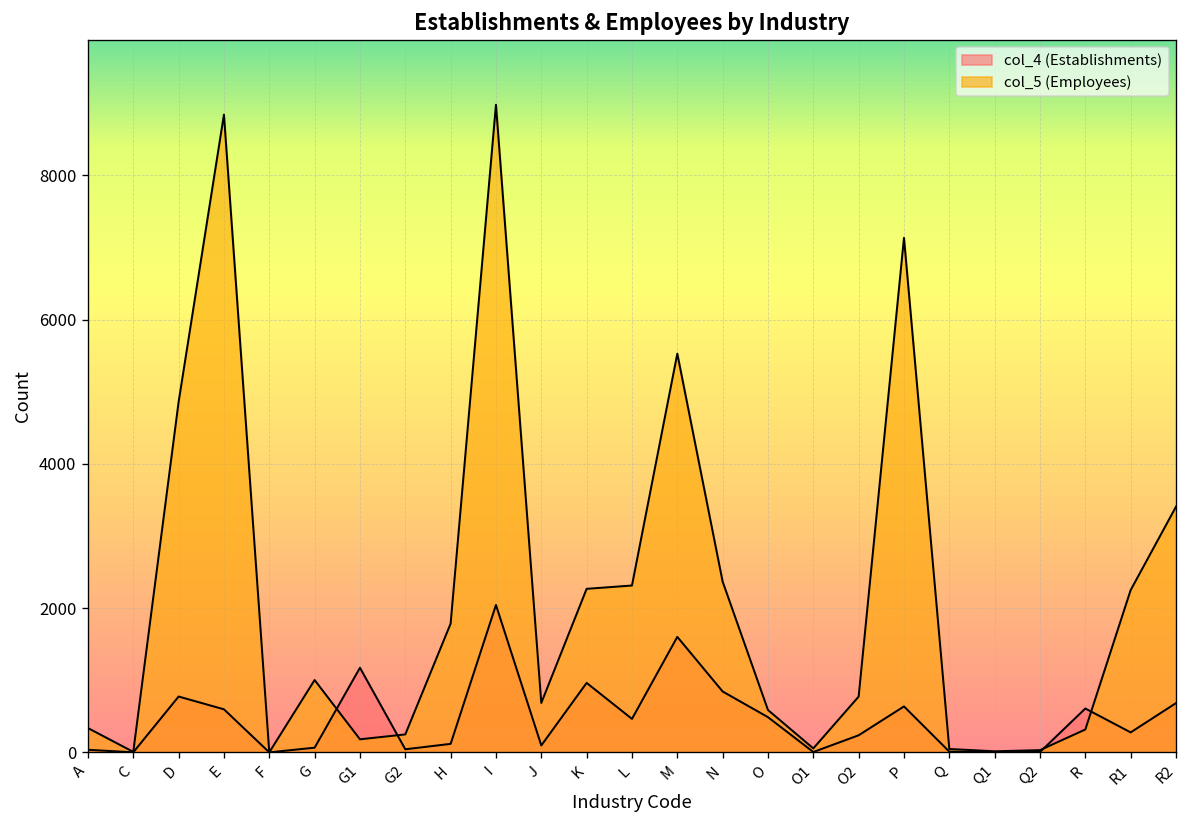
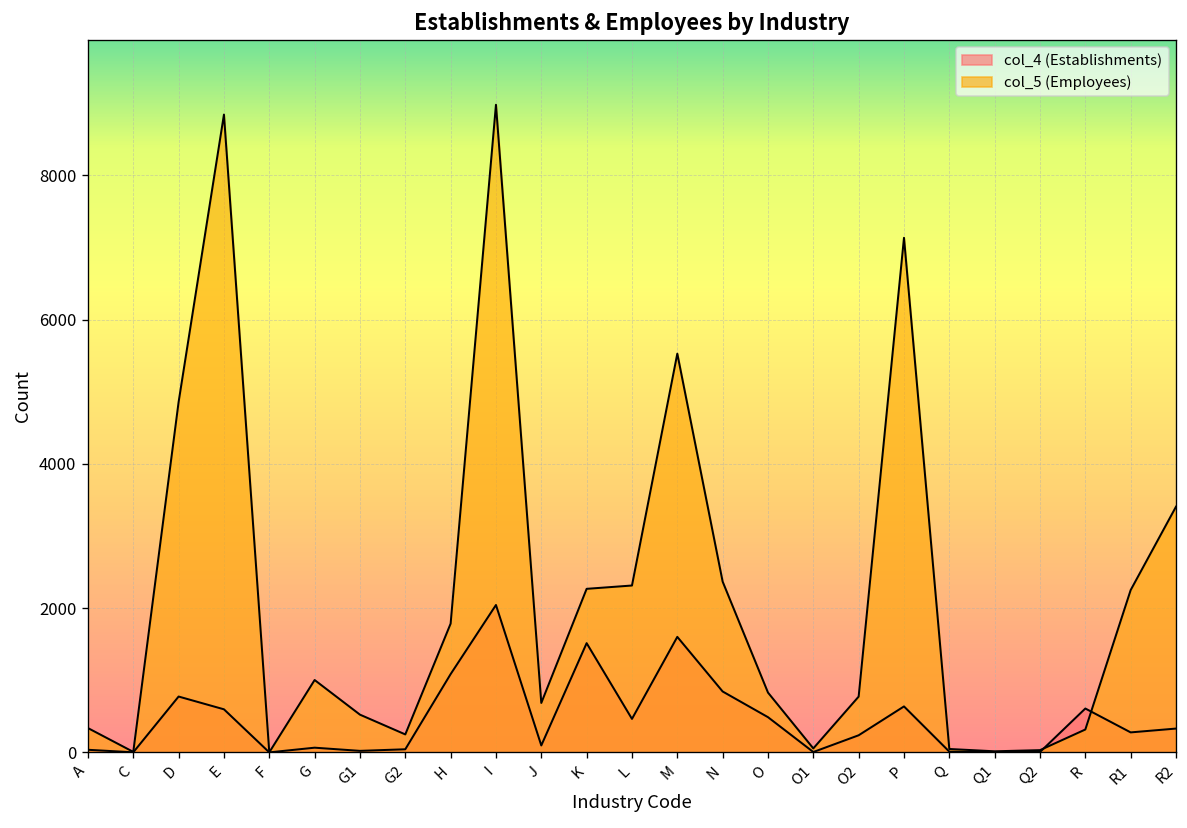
col_4 (Establishments), G1: 1200 -> 0
col_5 (Employees), G1: 200 -> 500
col_4 (Establishments), H: 100 -> 1100
col_4 (Establishments), K: 1000 -> 1500
col_5 (Employees), O: 600 -> 800
col_4 (Establishments), R2: 700 -> 300
